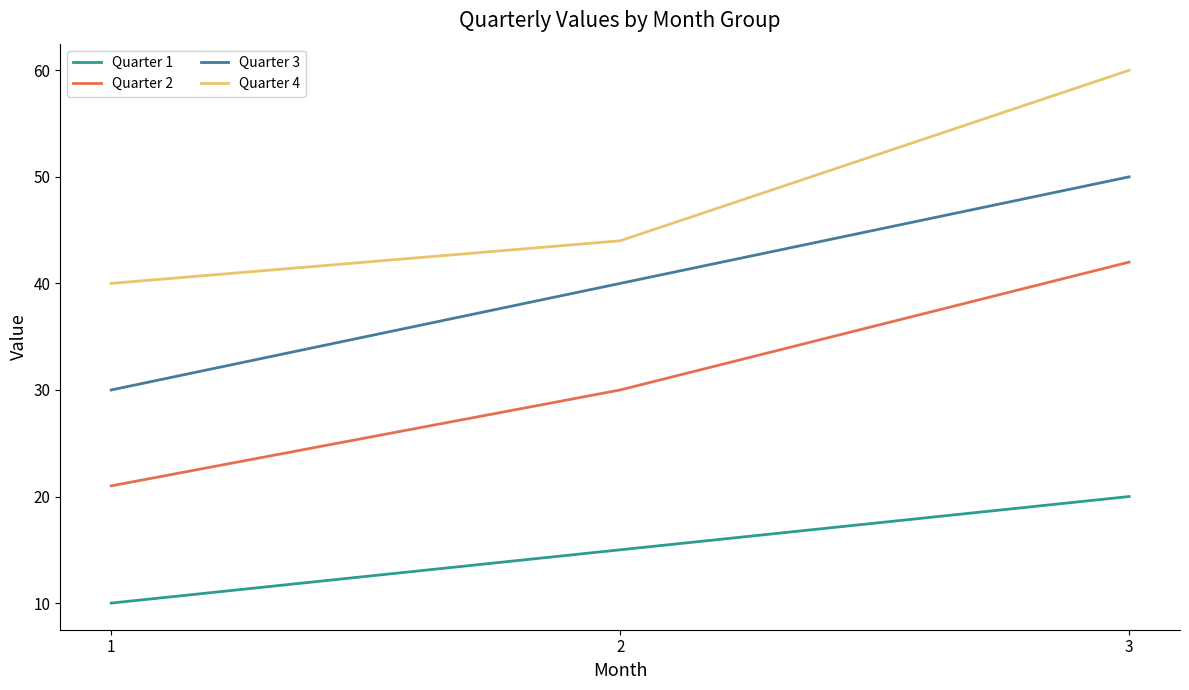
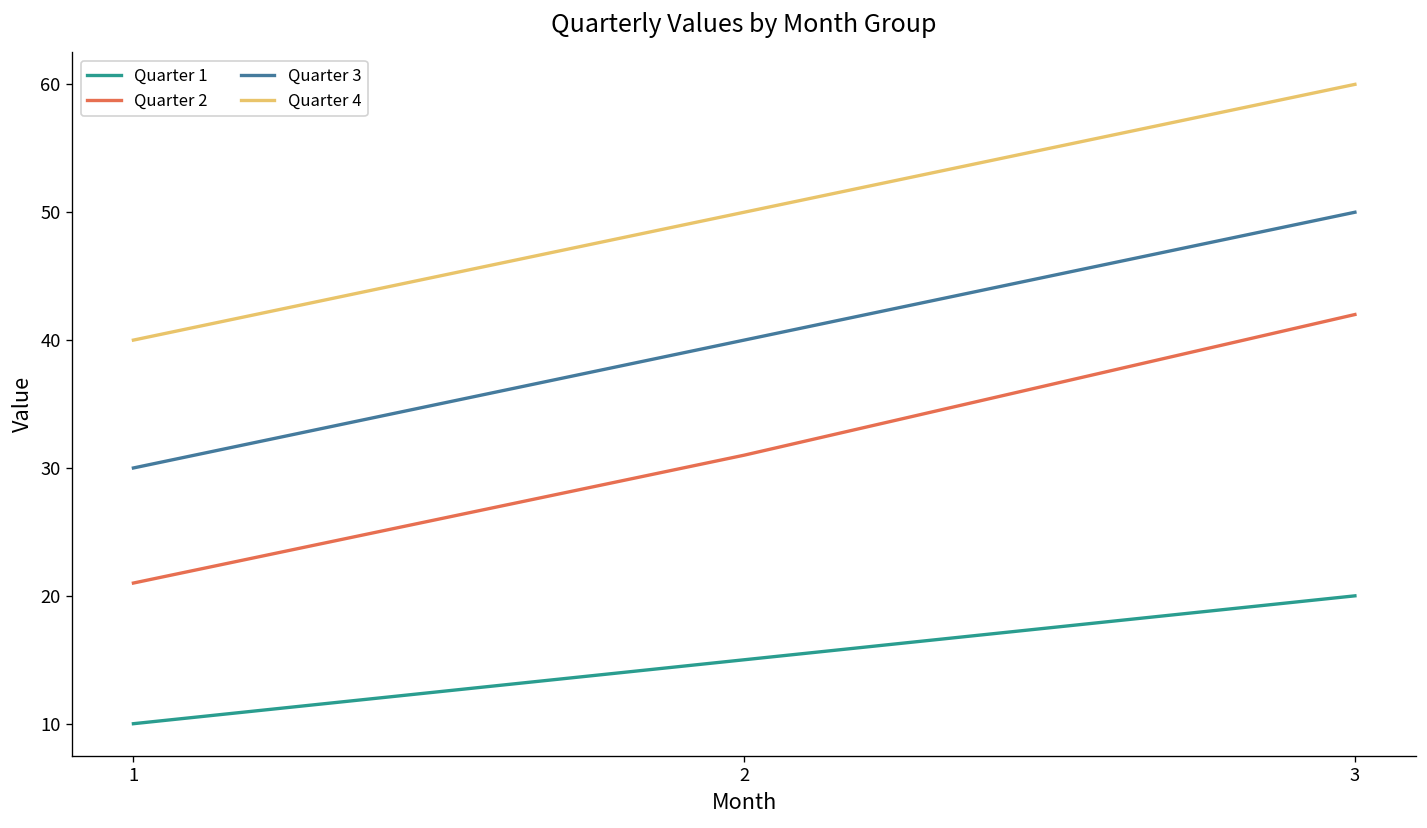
Quarter 2, 2: 30 -> 31
Quarter 4, 2: 44 -> 50
